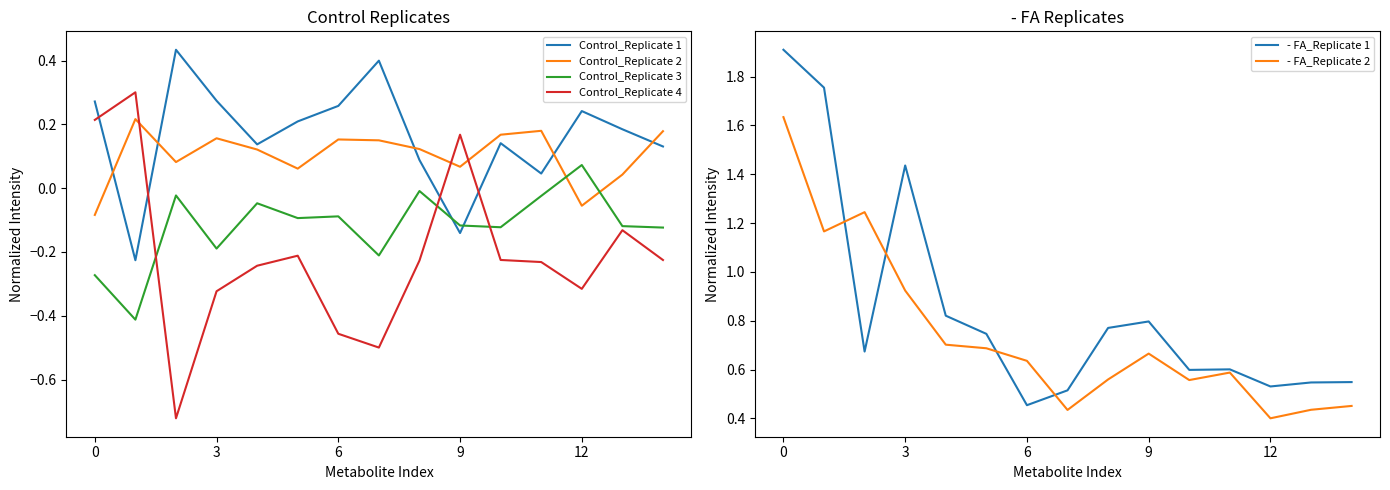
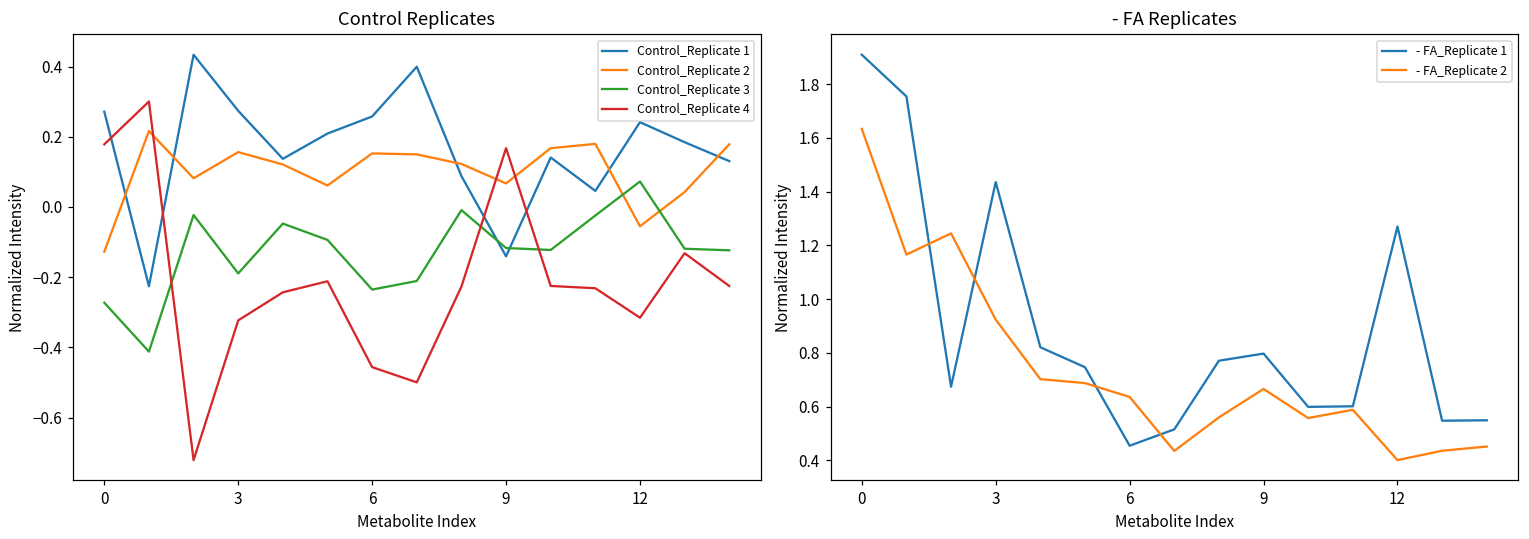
Control Replicates, Control_Replicate 2, 0: -0.08 -> -0.13
Control Replicates, Control_Replicate 4, 0: 0.21 -> 0.18
Control Replicates, Control_Replicate 3, 6: -0.09 -> -0.24
- FA Replicates, - FA_Replicate 1, 12: 0.53 -> 1.27
